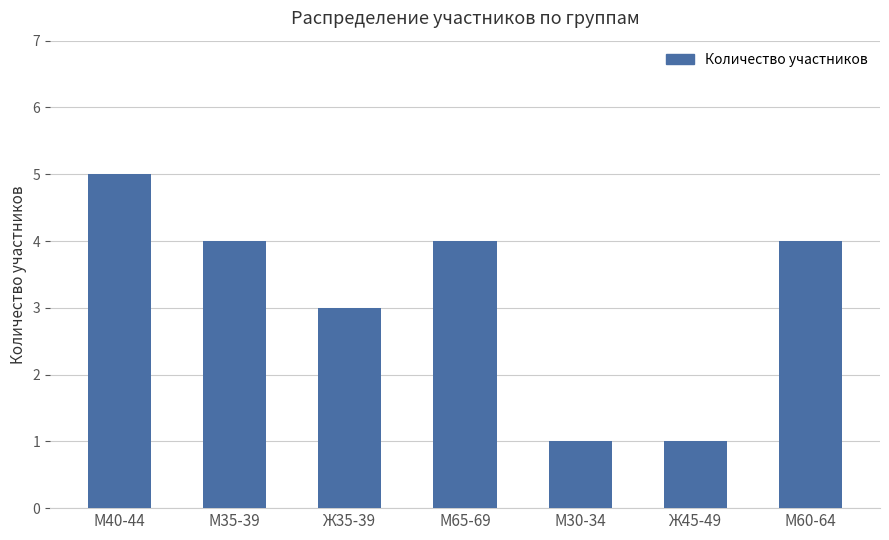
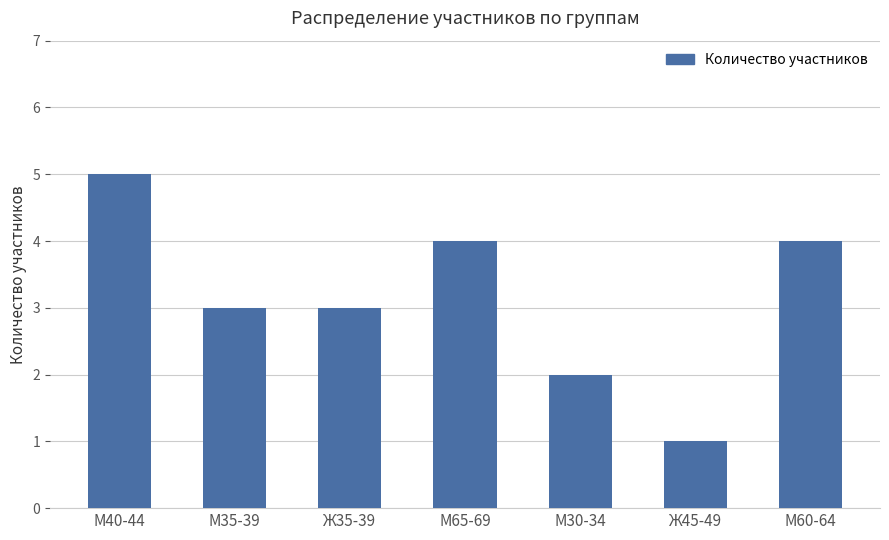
М35-39: 4 -> 3
М30-34: 1 -> 2
